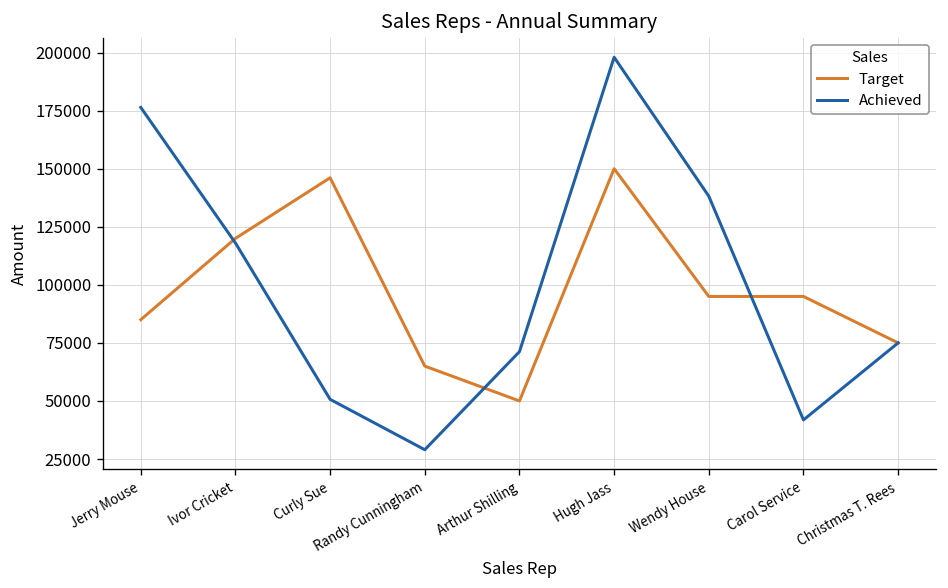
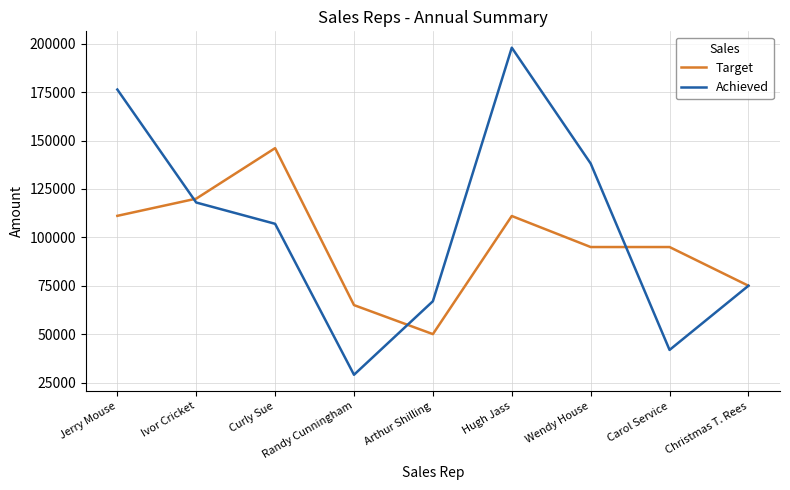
Target, Jerry Mouse: 85000 -> 111000
Achieved, Curly Sue: 51000 -> 107000
Achieved, Arthur Shilling: 71000 -> 67000
Target, Hugh Jass: 150000 -> 111000
